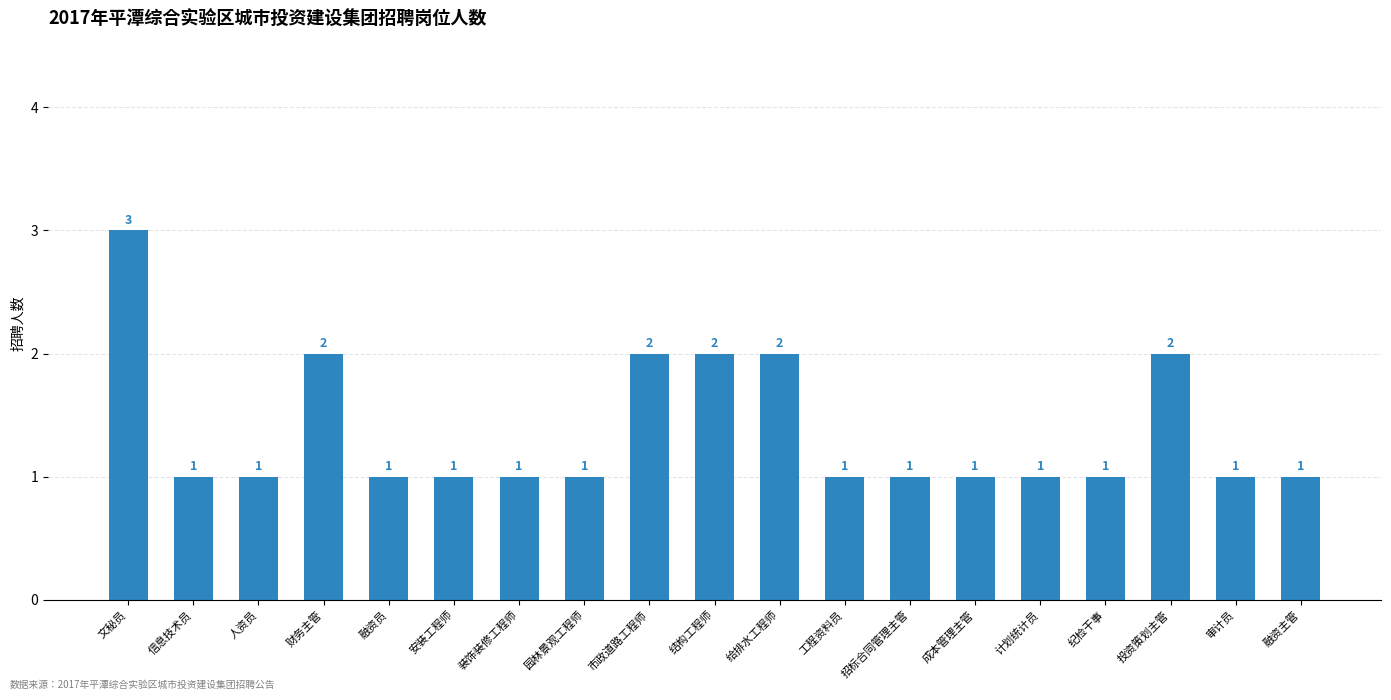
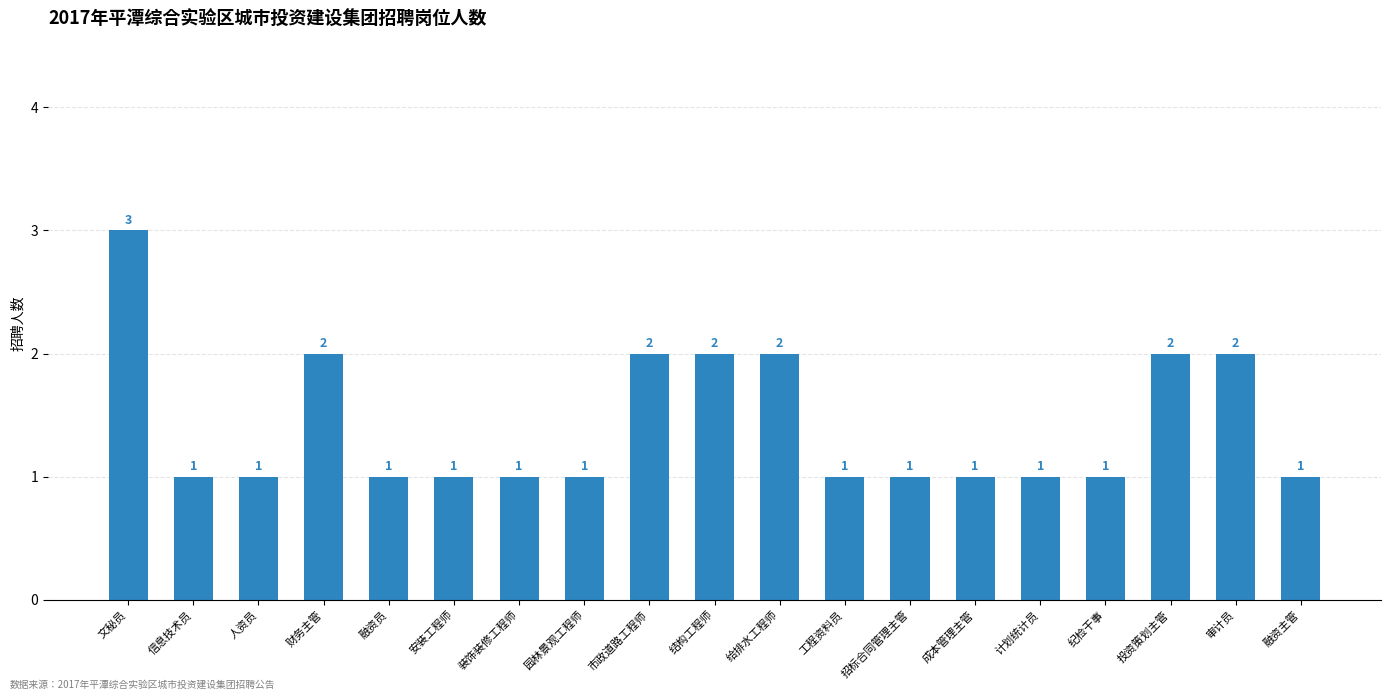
审计员: 1 -> 2
